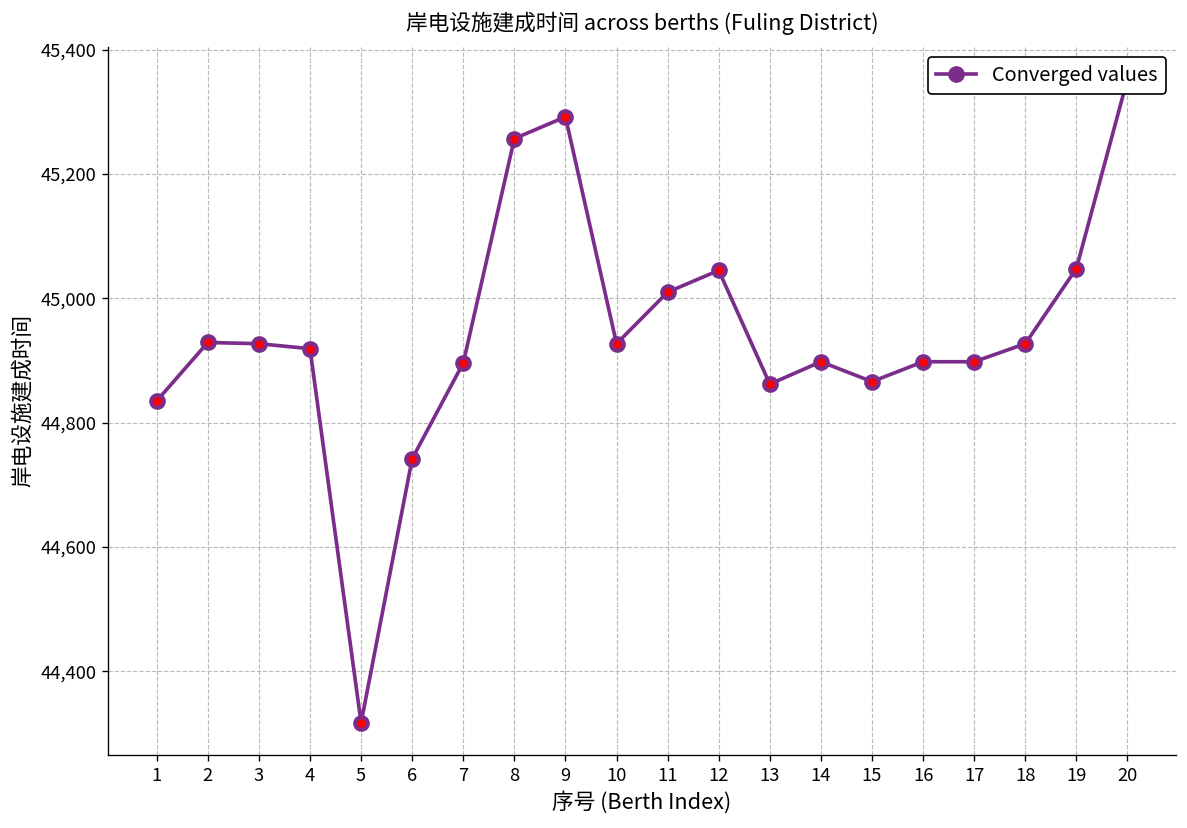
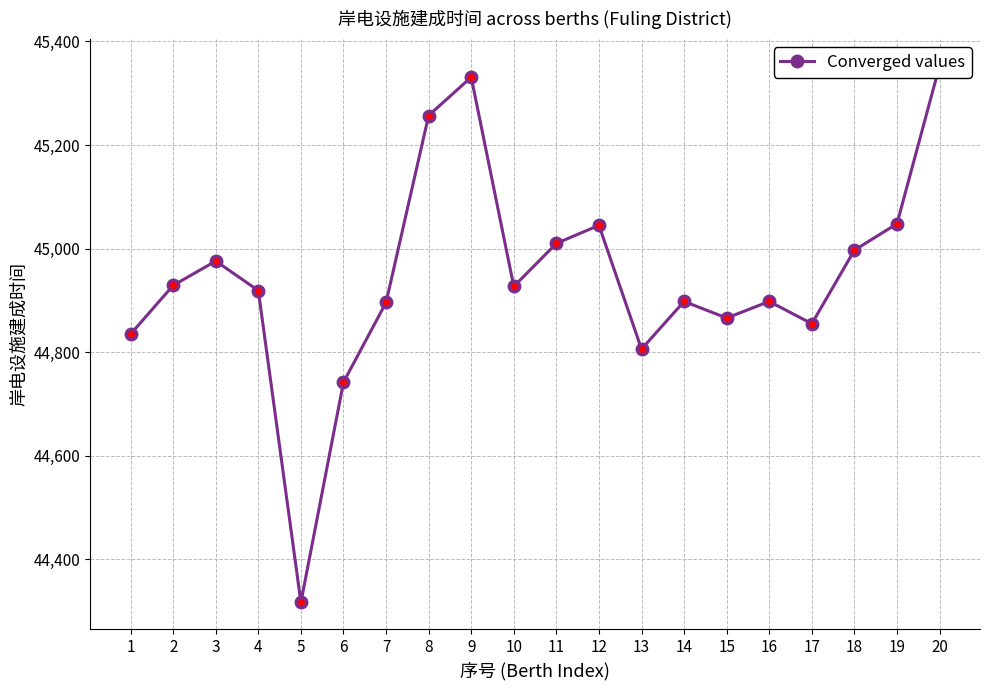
3: 44,930 -> 44,980
9: 45,290 -> 45,330
13: 44,860 -> 44,810
17: 44,900 -> 44,860
18: 44,930 -> 45,000
